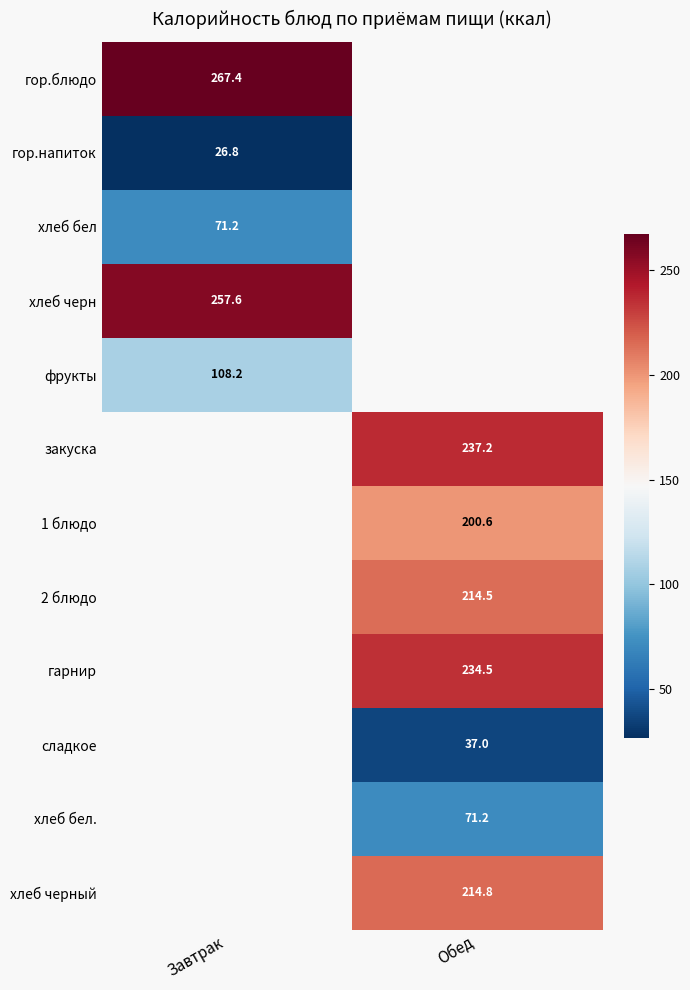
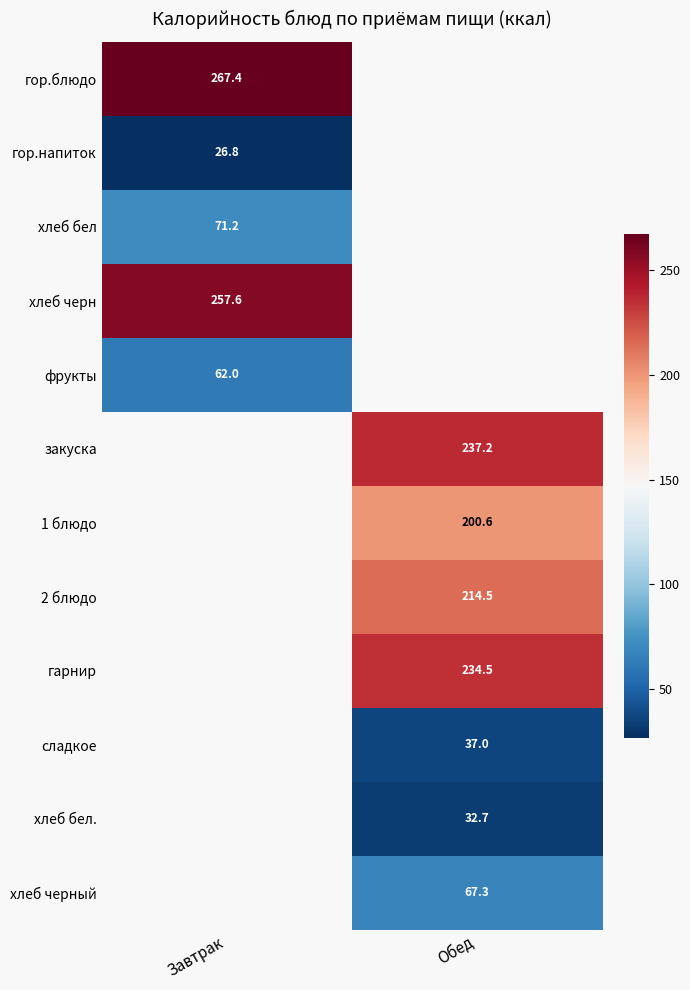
фрукты, Завтрак: 108.2 -> 62.0
хлеб бел., Обед: 71.2 -> 32.7
хлеб черный, Обед: 214.8 -> 67.3
